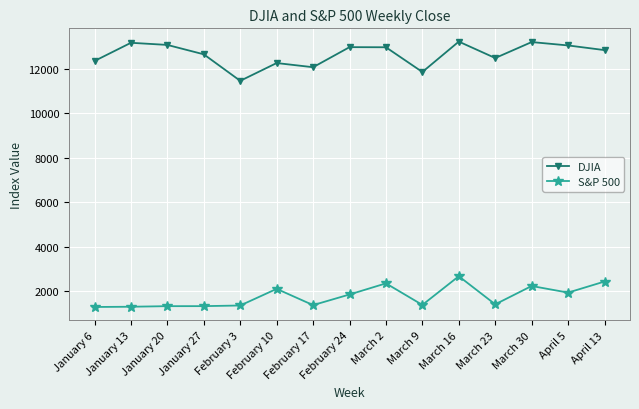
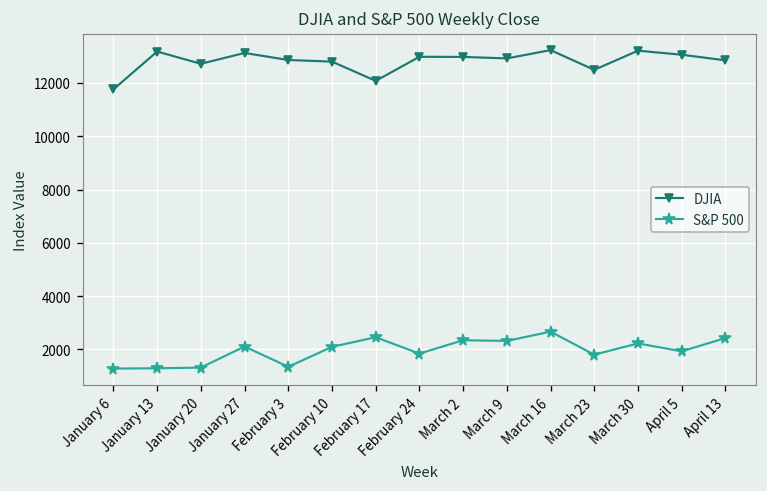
DJIA, January 6: 12400 -> 11800
DJIA, January 20: 13100 -> 12700
DJIA, January 27: 12700 -> 13100
S&P 500, January 27: 1300 -> 2100
DJIA, February 3: 11500 -> 12900
DJIA, February 10: 12300 -> 12800
S&P 500, February 17: 1400 -> 2500
DJIA, March 9: 11900 -> 12900
S&P 500, March 9: 1400 -> 2300
S&P 500, March 23: 1400 -> 1800
